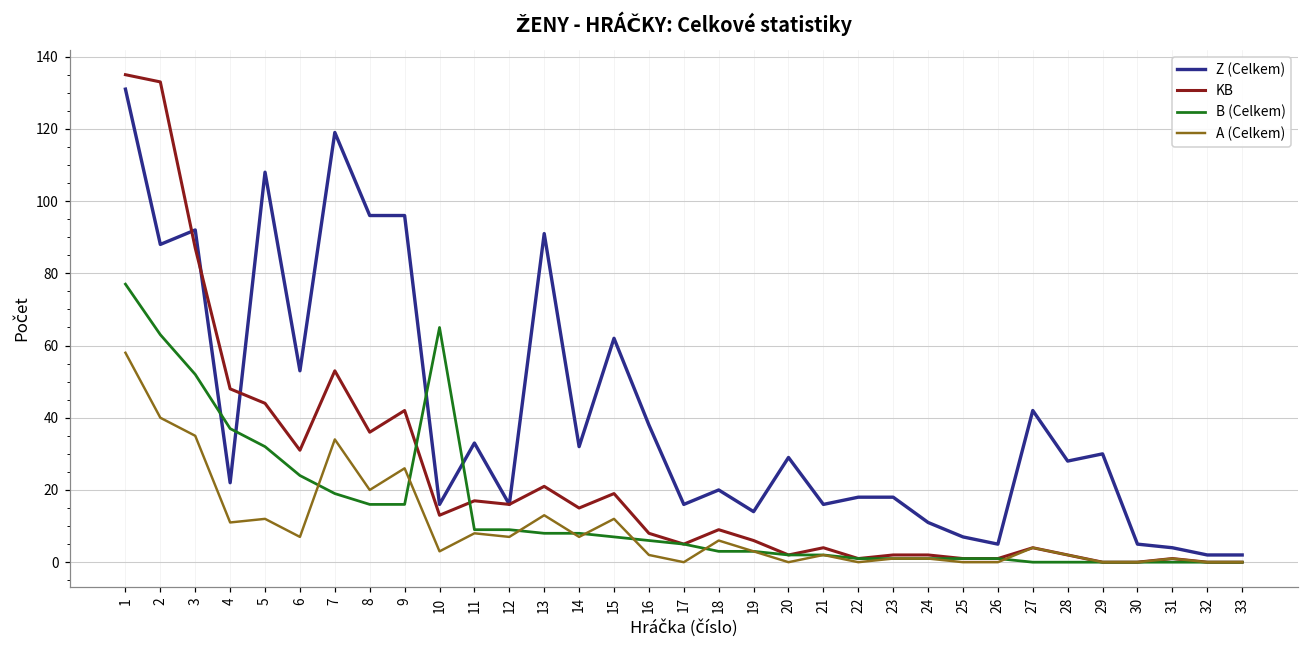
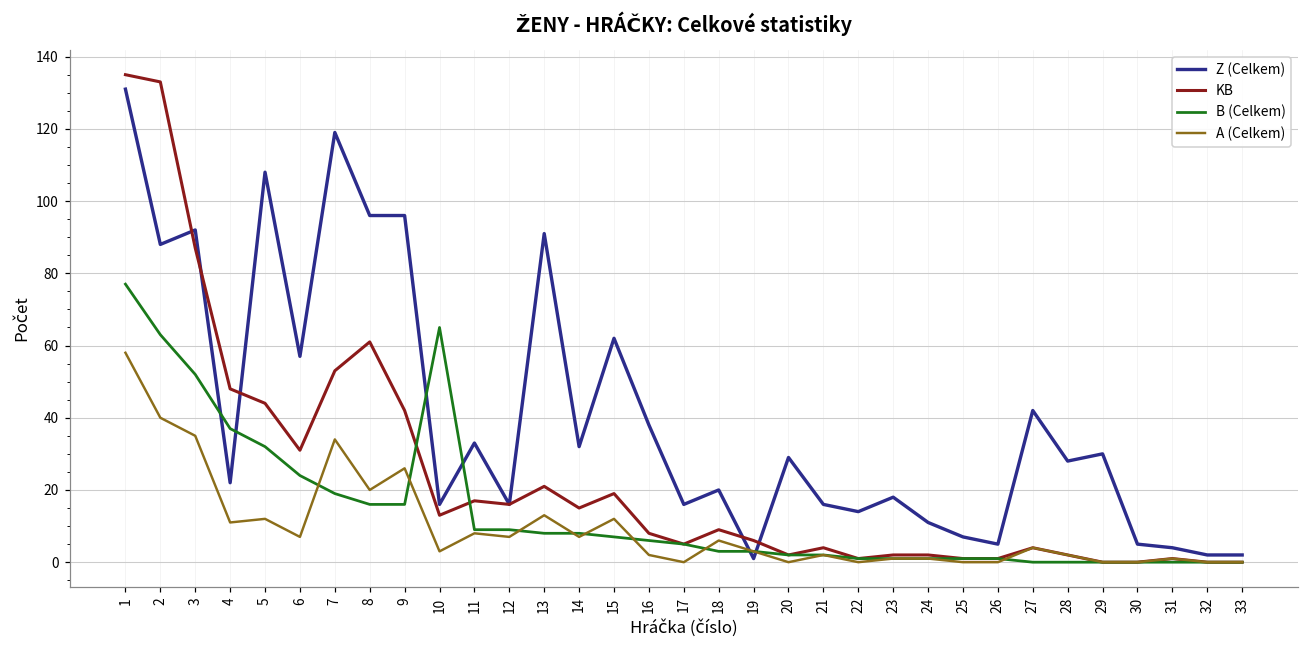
Z (Celkem), 6: 53 -> 57
KB, 8: 36 -> 61
Z (Celkem), 19: 14 -> 1
Z (Celkem), 22: 18 -> 14
